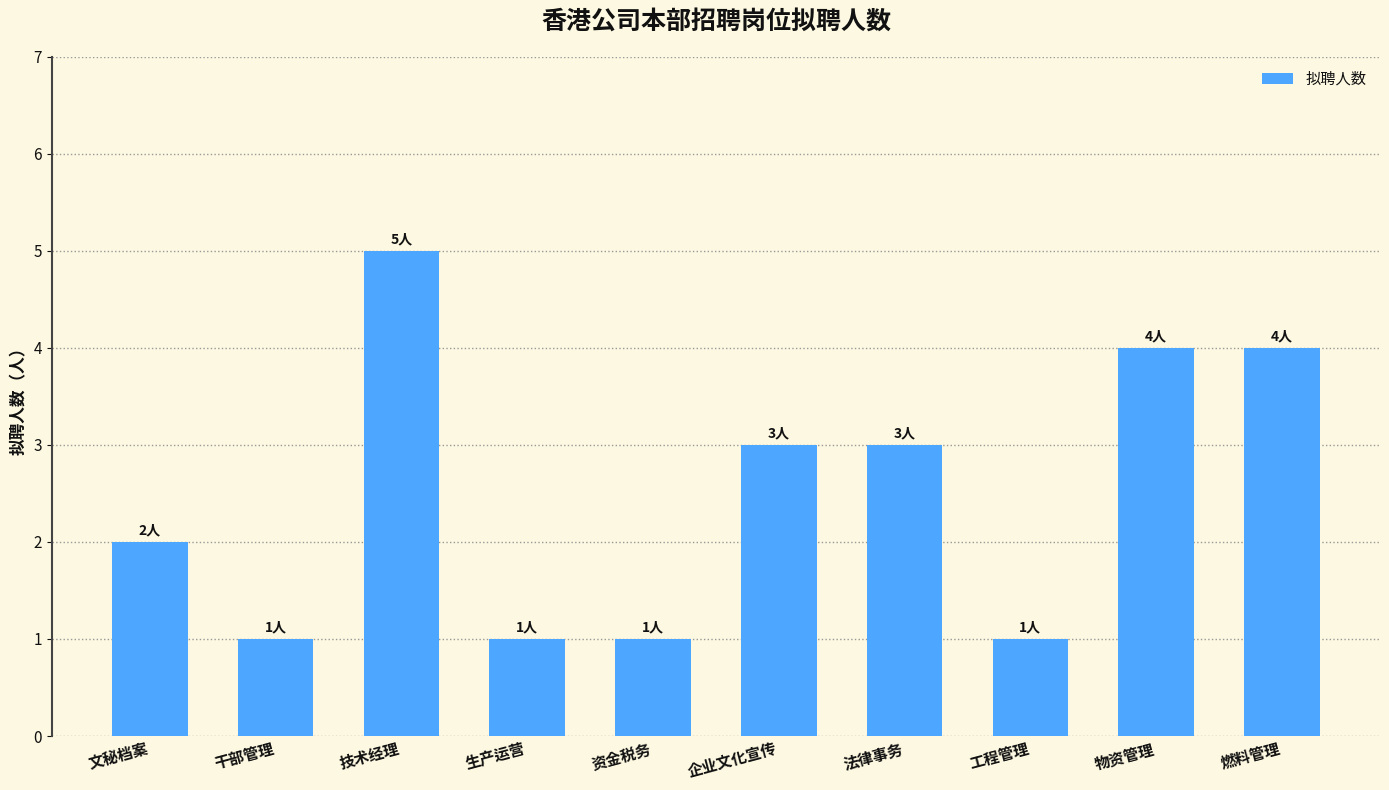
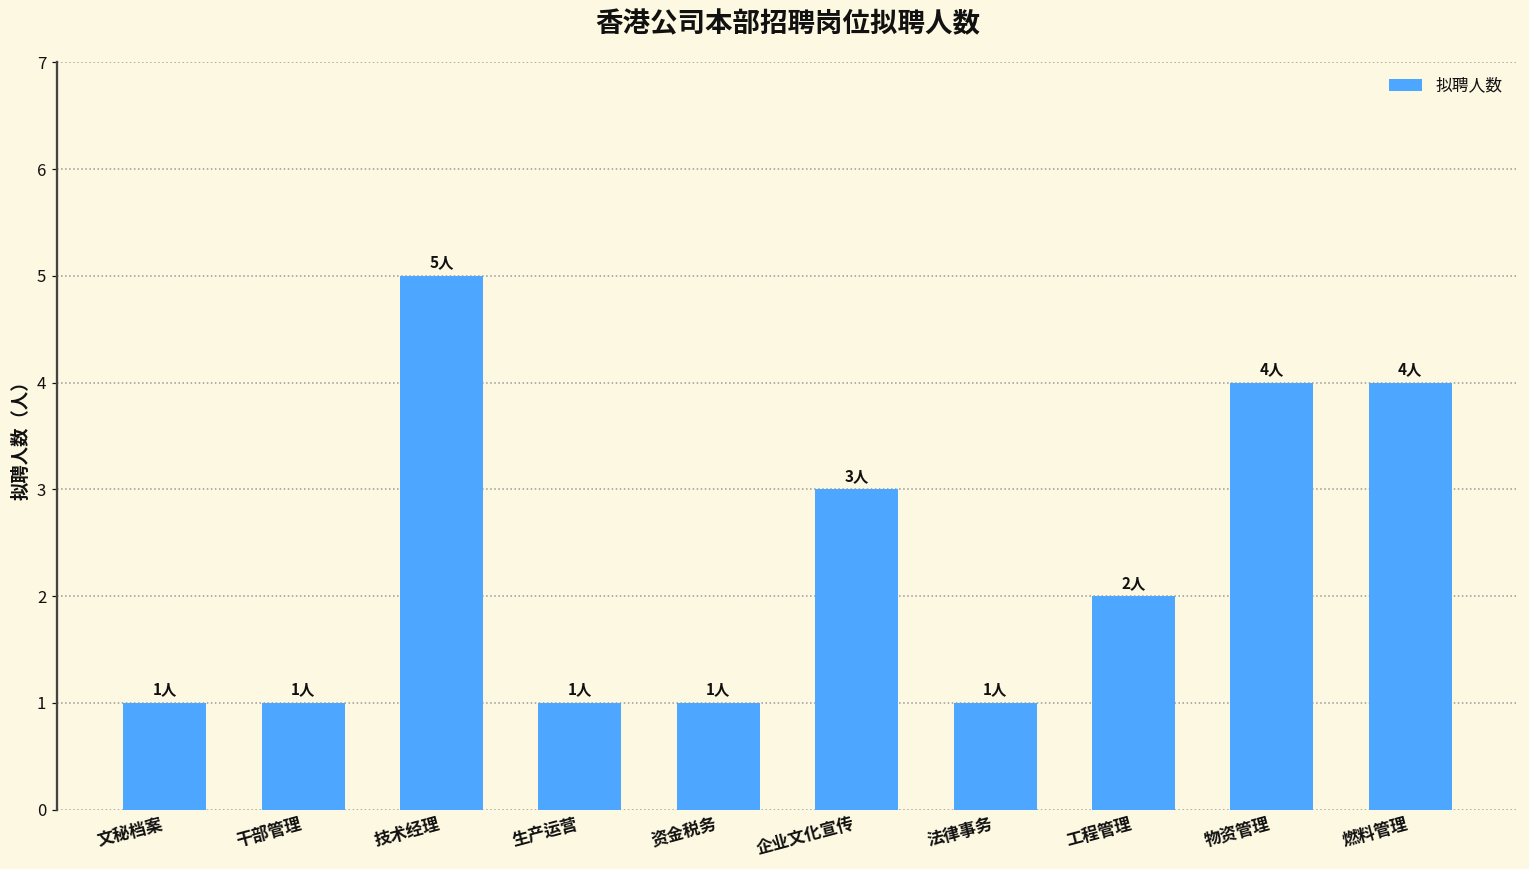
文秘档案: 2人 -> 1人
法律事务: 3人 -> 1人
工程管理: 1人 -> 2人
